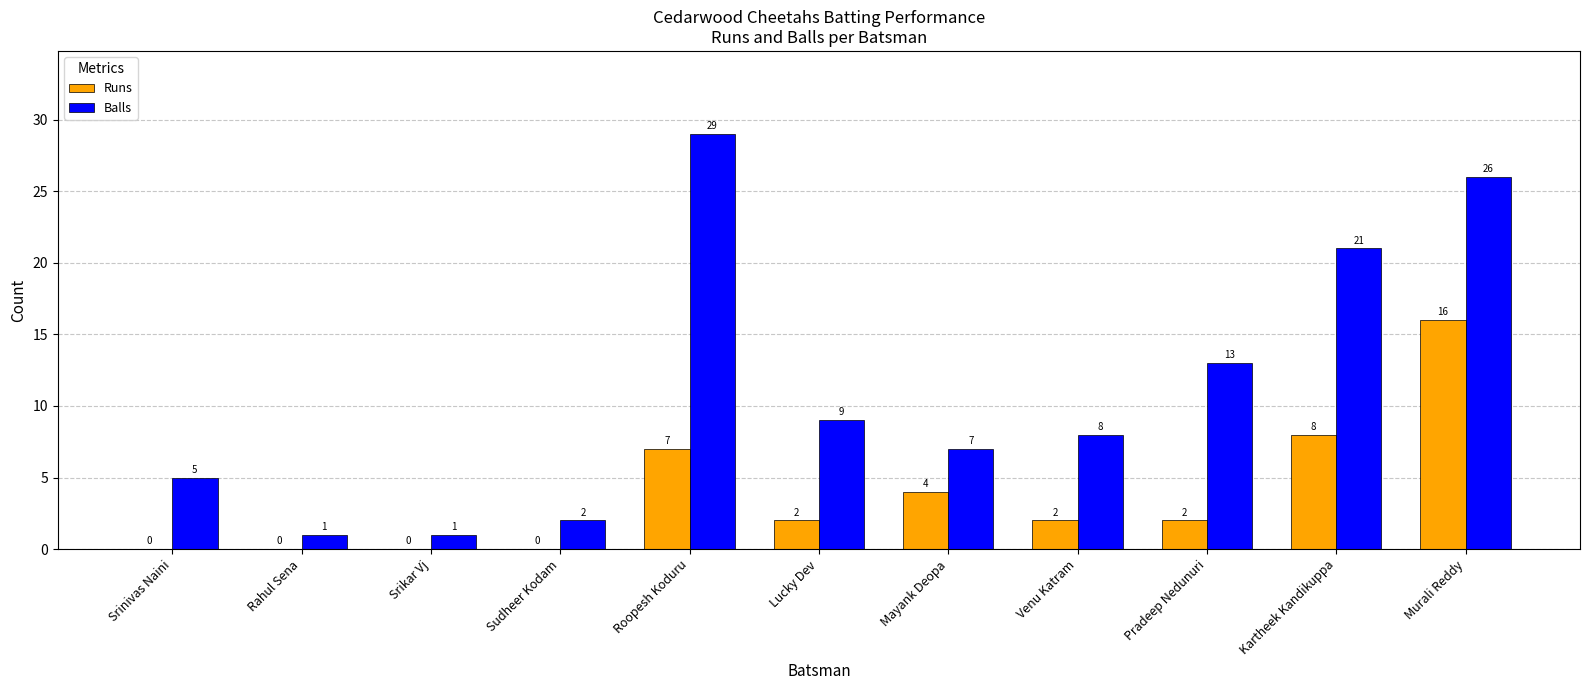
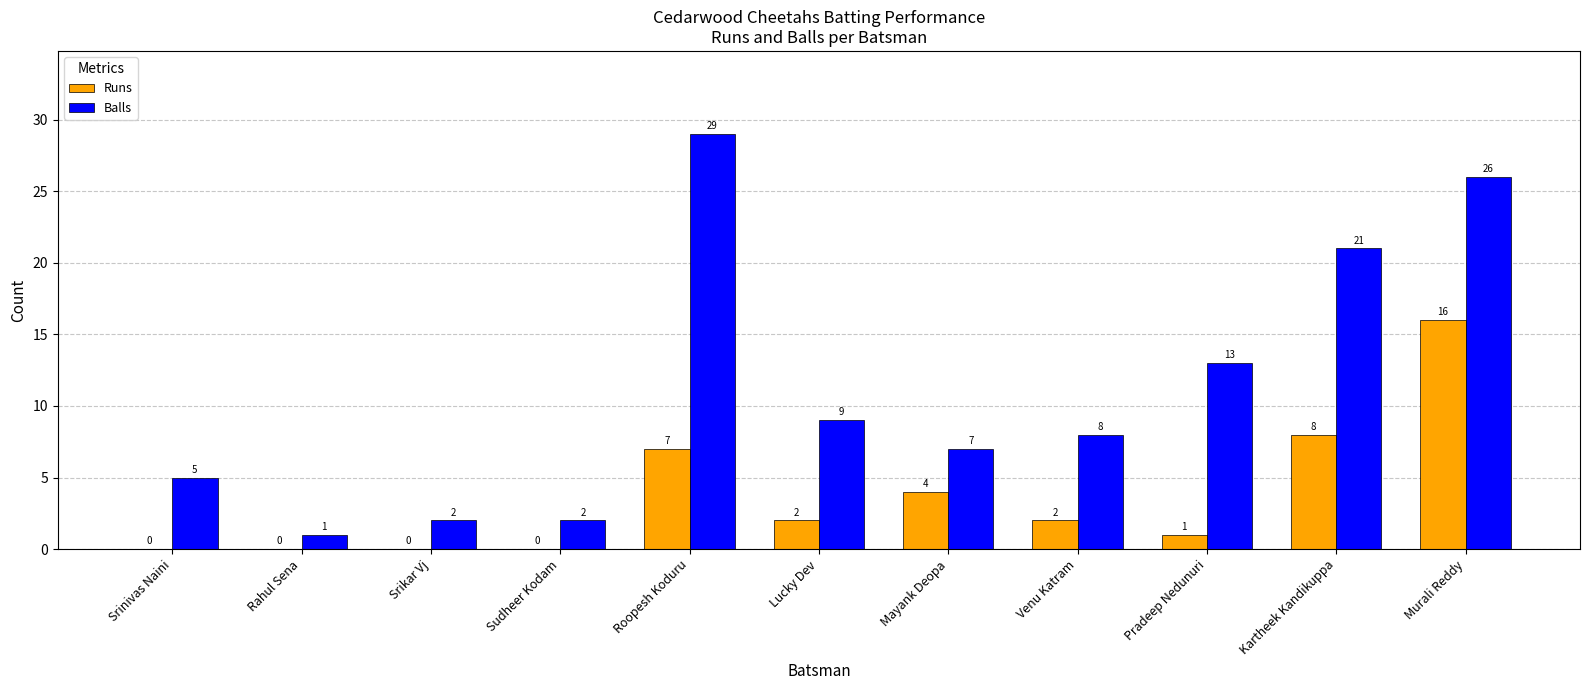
Balls, Srikar Vj: 1 -> 2
Runs, Pradeep Nedunuri: 2 -> 1
